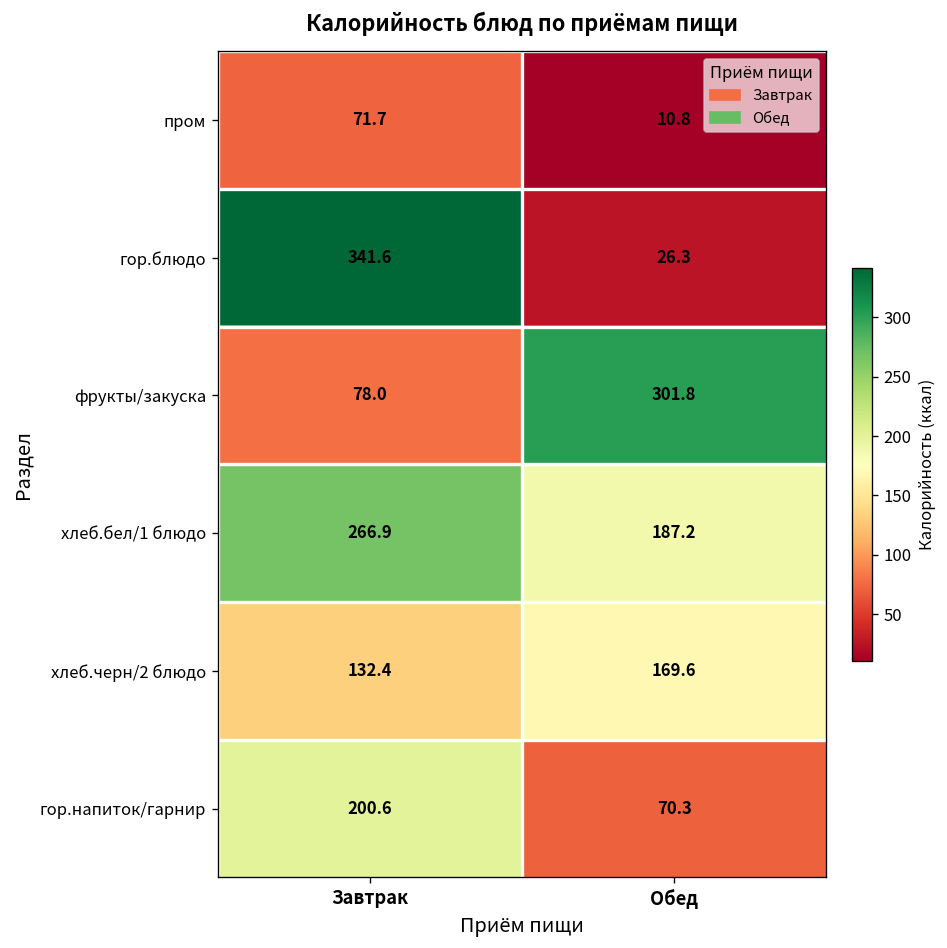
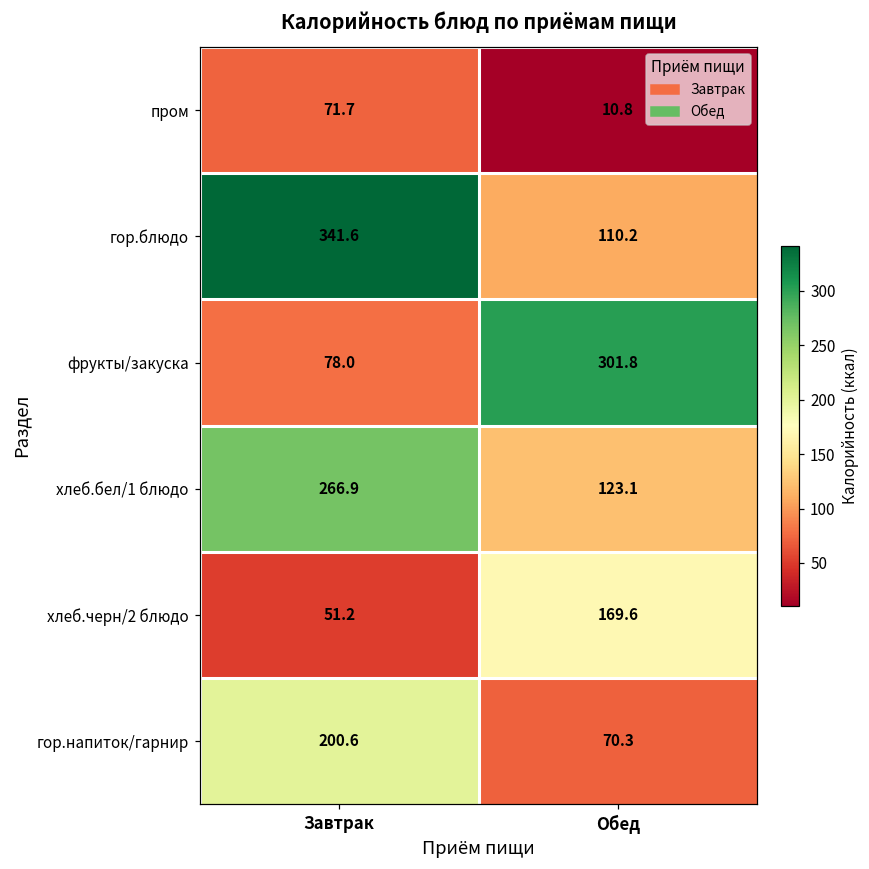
гор.блюдо, Обед: 26.3 -> 110.2
хлеб.бел/1 блюдо, Обед: 187.2 -> 123.1
хлеб.черн/2 блюдо, Завтрак: 132.4 -> 51.2
